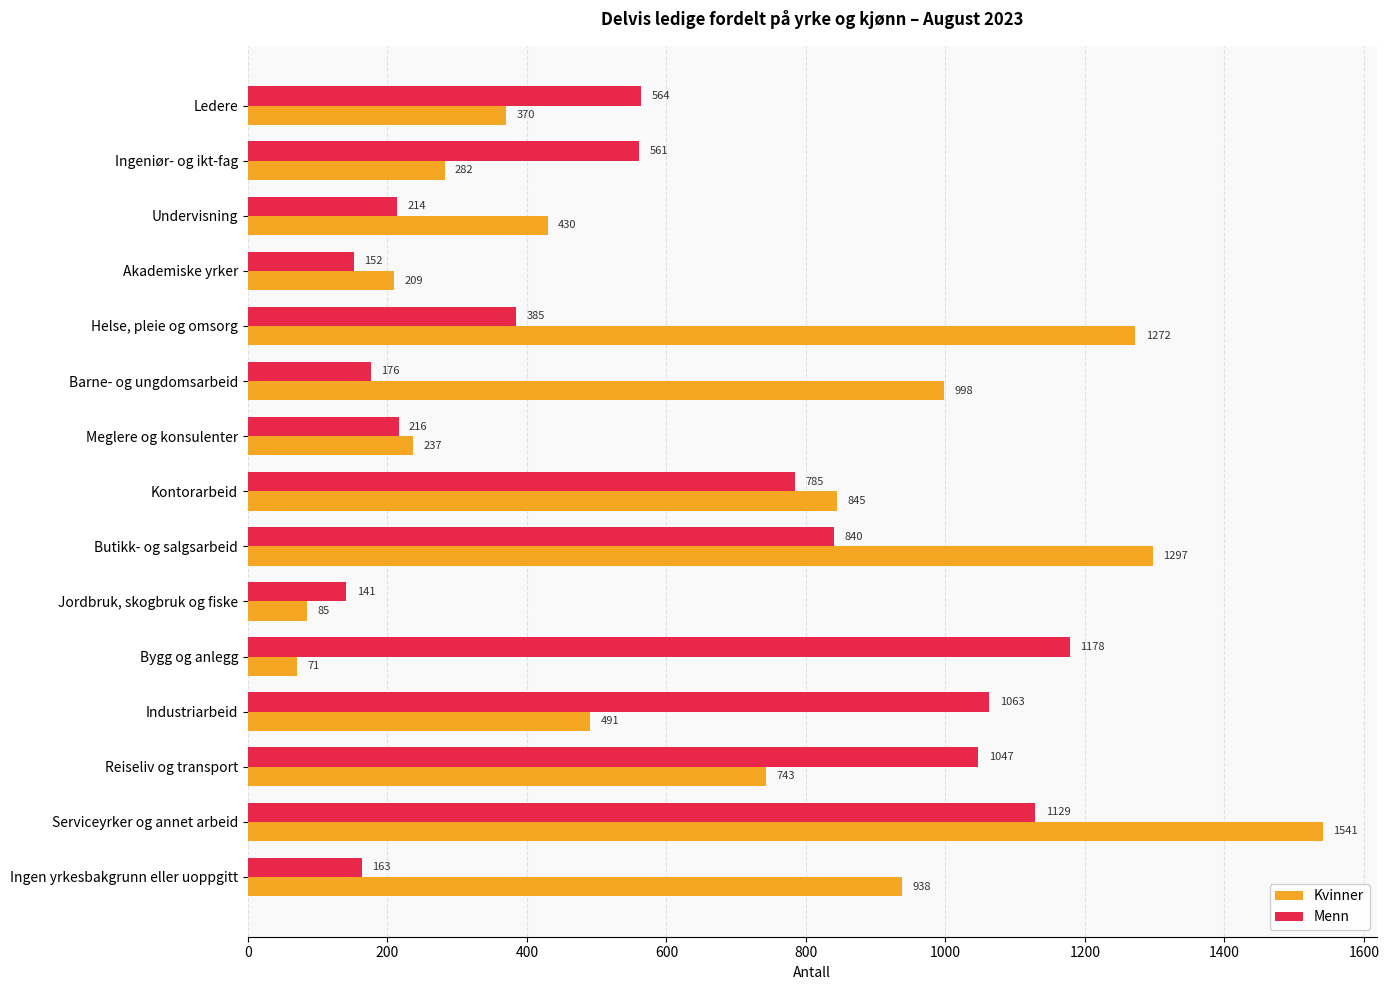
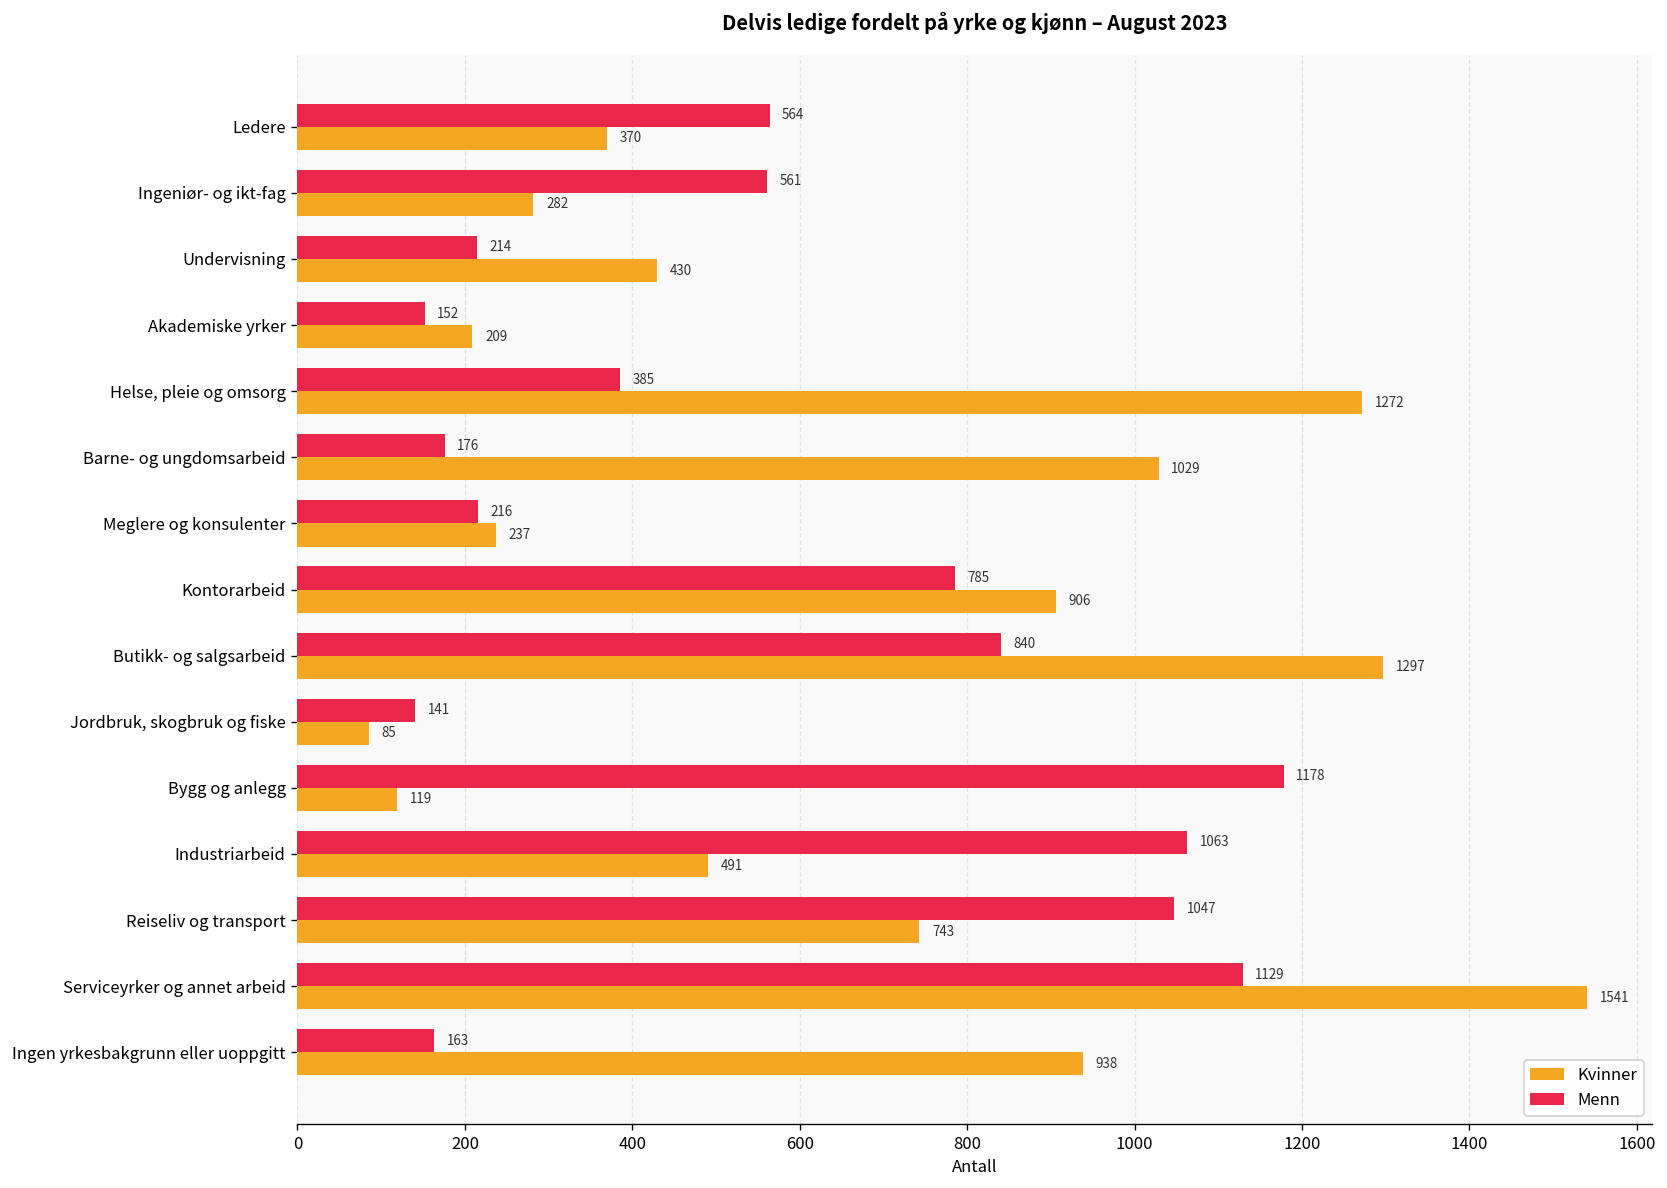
Kvinner, Barne- og ungdomsarbeid: 998 -> 1029
Kvinner, Kontorarbeid: 845 -> 906
Kvinner, Bygg og anlegg: 71 -> 119
